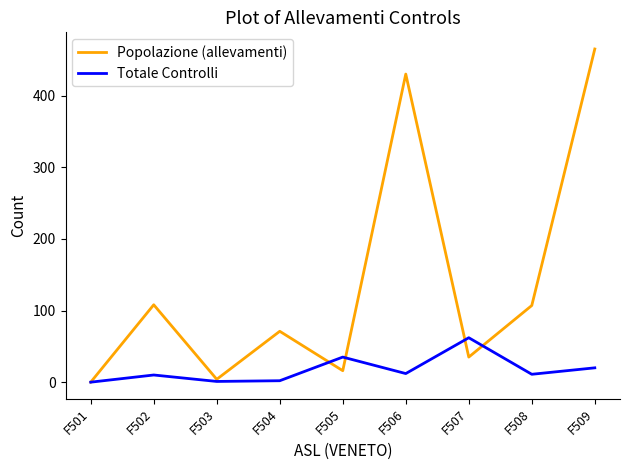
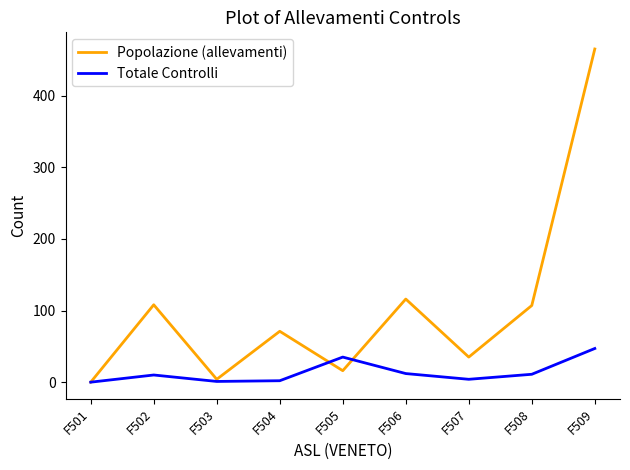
Popolazione (allevamenti), F506: 430 -> 120
Totale Controlli, F507: 60 -> 0
Totale Controlli, F509: 20 -> 50
